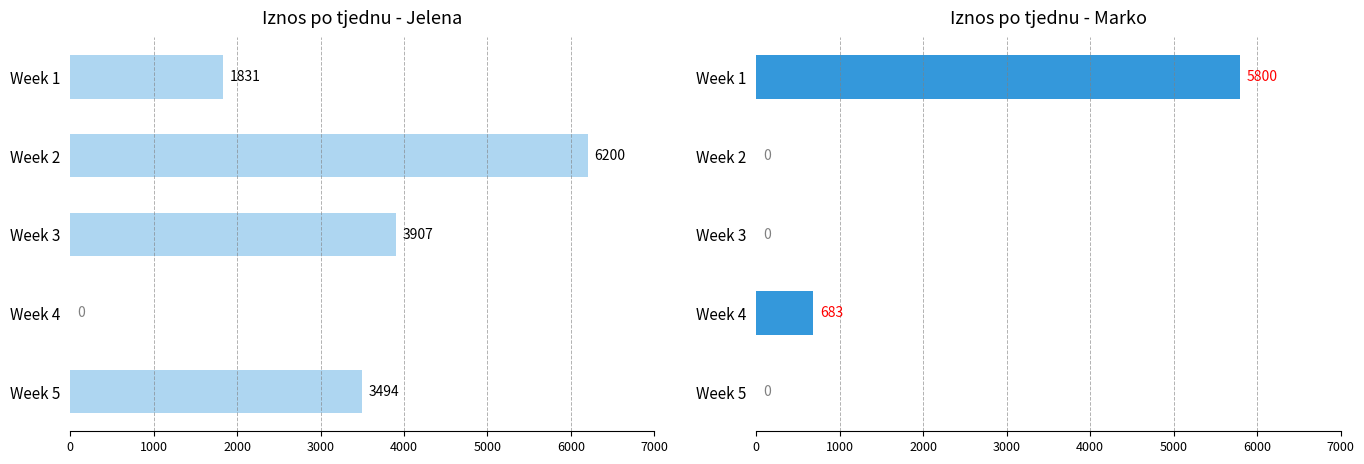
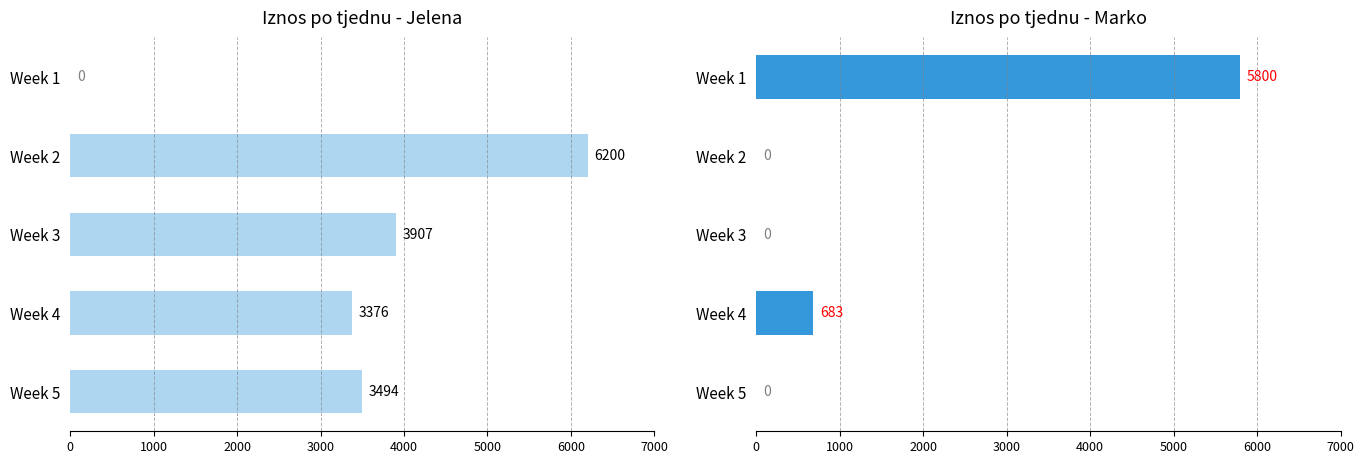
Iznos po tjednu - Jelena, Week 1: 1831 -> 0
Iznos po tjednu - Jelena, Week 4: 0 -> 3376
